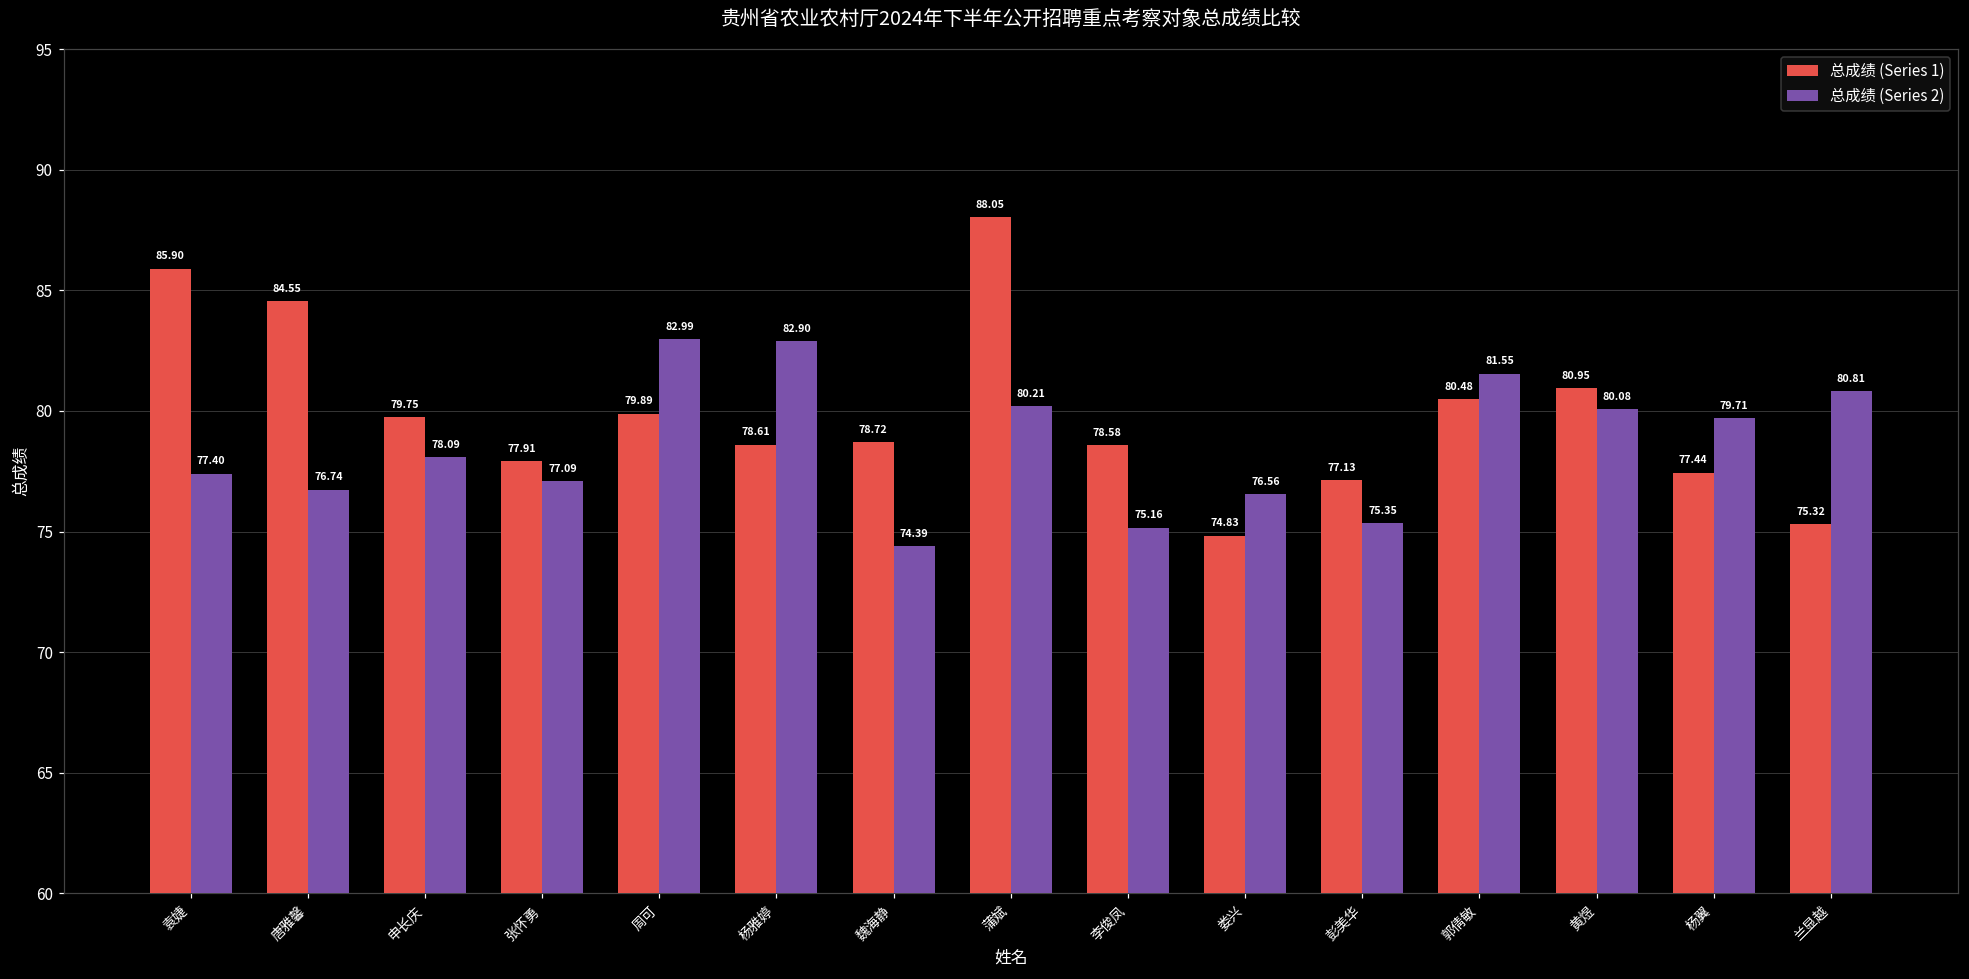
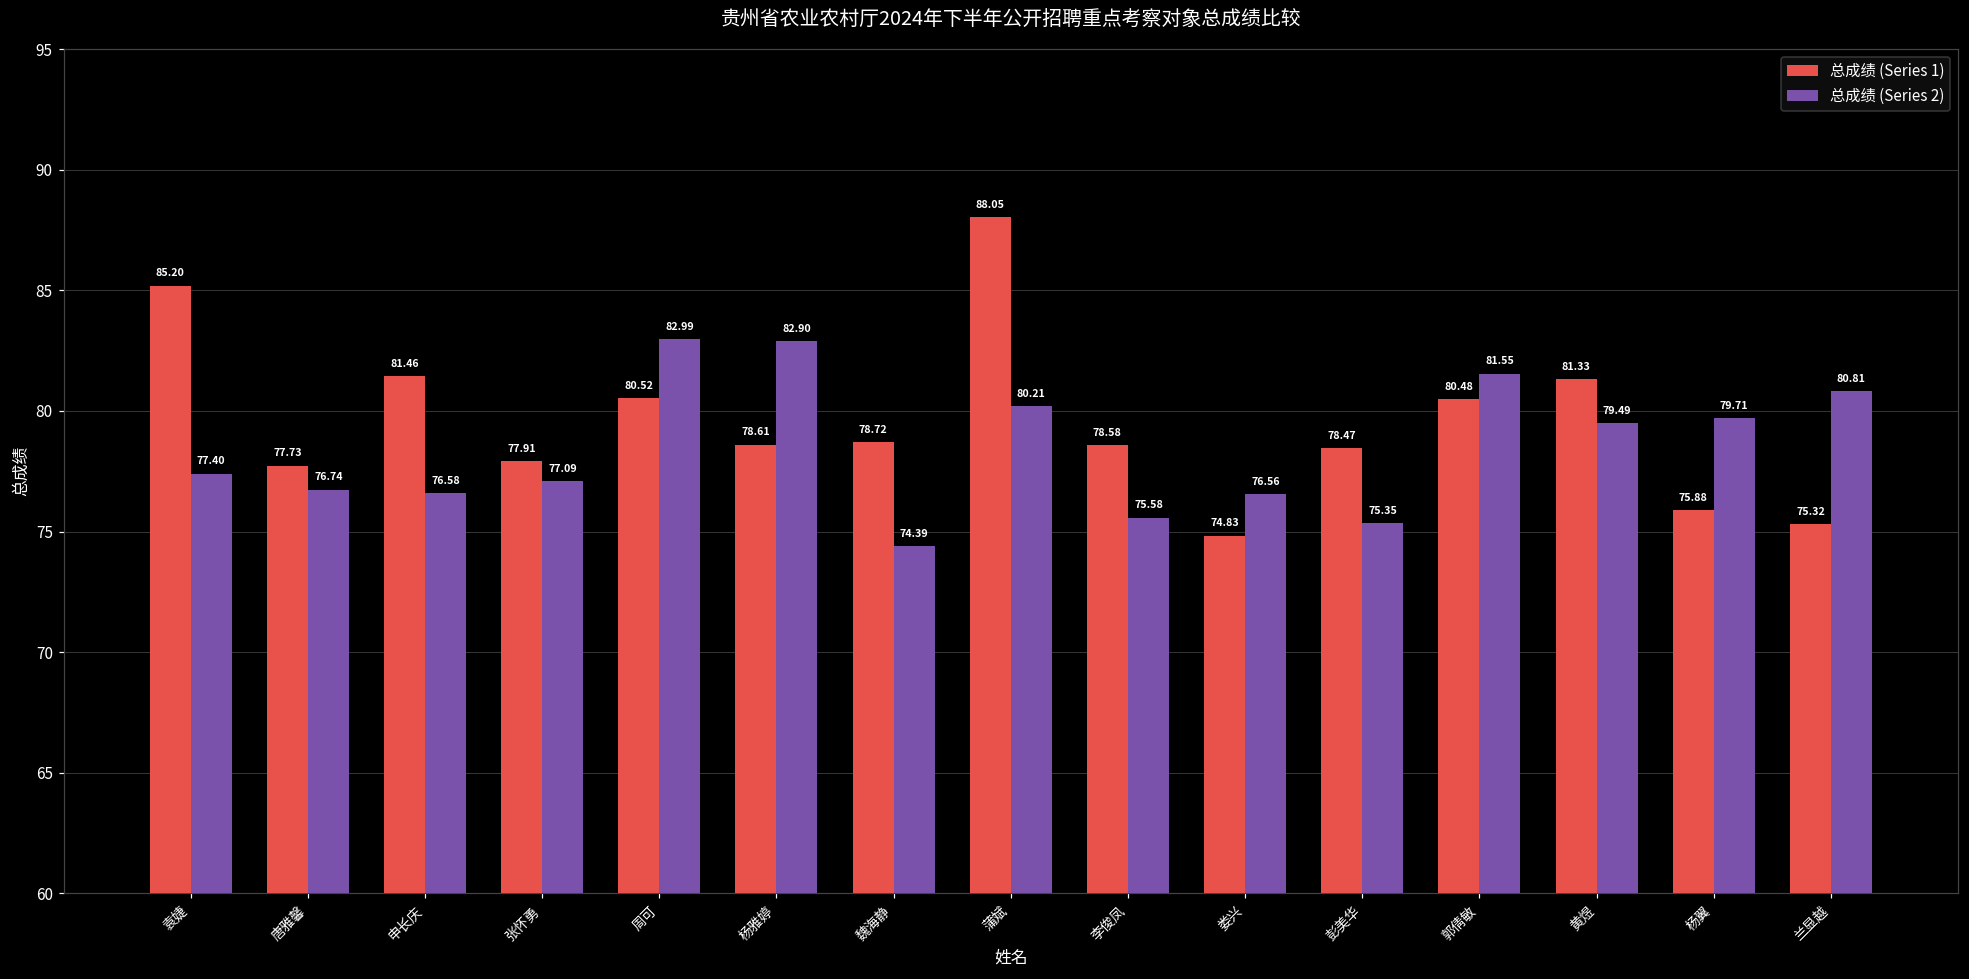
总成绩 (Series 1), 袁婕: 85.90 -> 85.20
总成绩 (Series 1), 唐雅馨: 84.55 -> 77.73
总成绩 (Series 1), 申长庆: 79.75 -> 81.46
总成绩 (Series 2), 申长庆: 78.09 -> 76.58
总成绩 (Series 1), 周可: 79.89 -> 80.52
总成绩 (Series 2), 李俊凤: 75.16 -> 75.58
总成绩 (Series 1), 彭美华: 77.13 -> 78.47
总成绩 (Series 1), 黄煜: 80.95 -> 81.33
总成绩 (Series 2), 黄煜: 80.08 -> 79.49
总成绩 (Series 1), 杨翼: 77.44 -> 75.88
